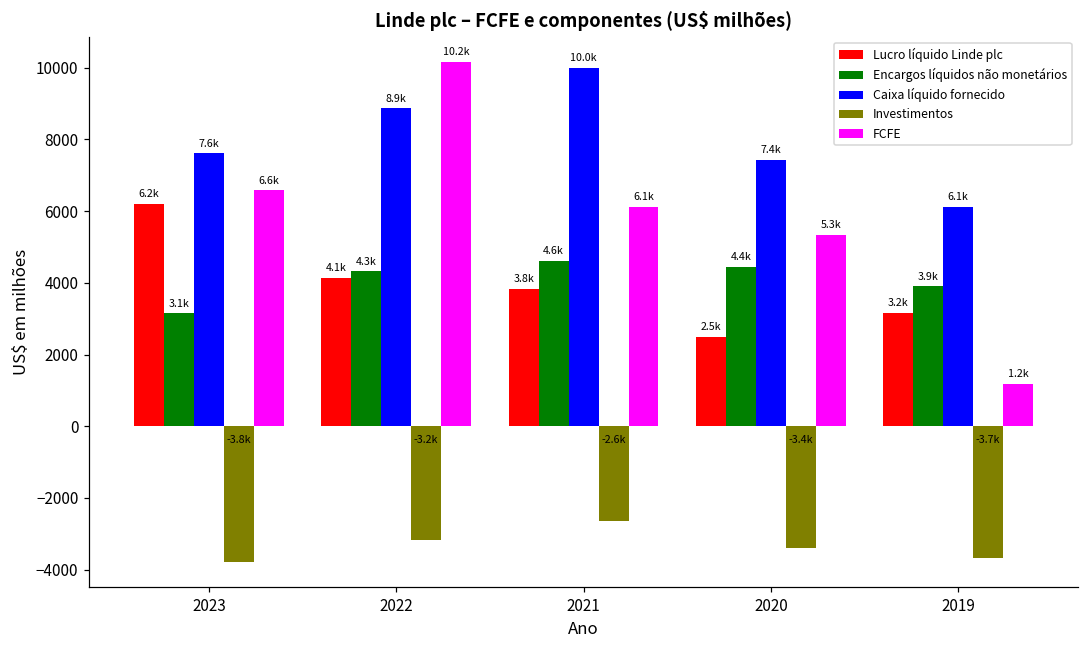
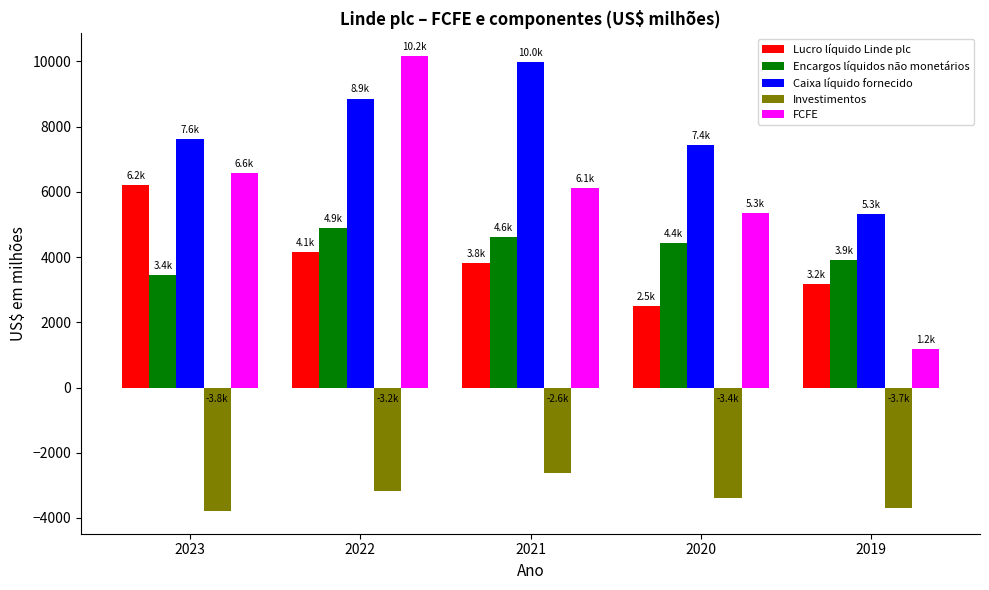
Encargos líquidos não monetários, 2023: 3.1k -> 3.4k
Encargos líquidos não monetários, 2022: 4.3k -> 4.9k
Caixa líquido fornecido, 2019: 6.1k -> 5.3k
